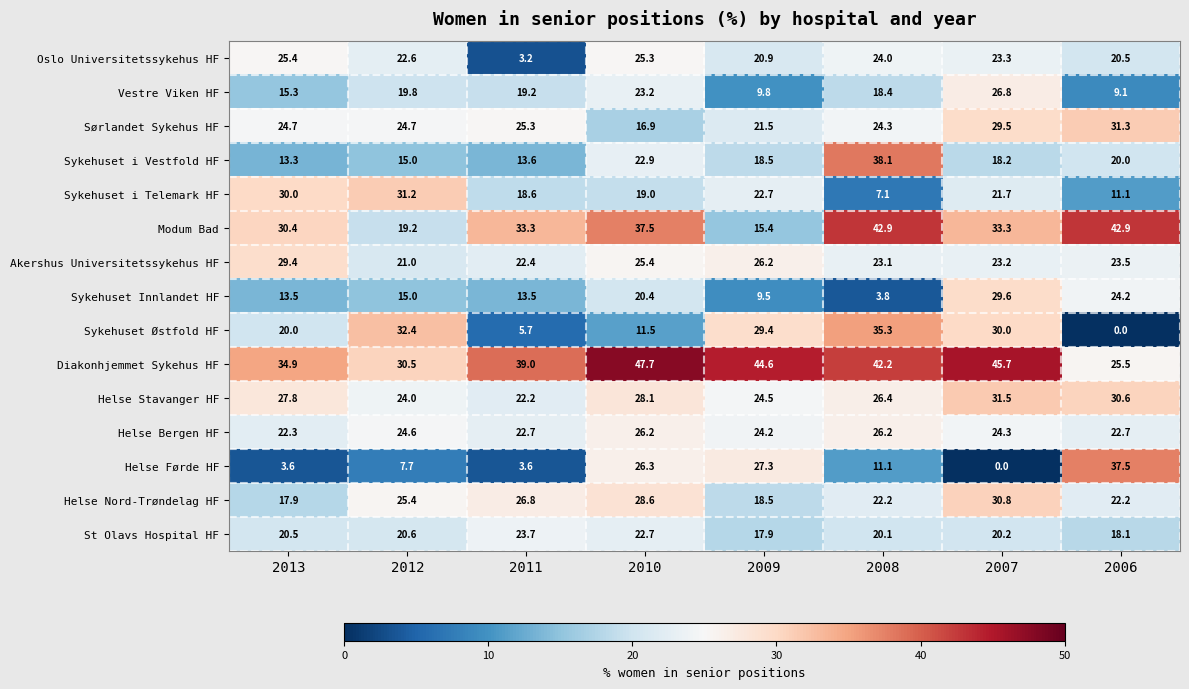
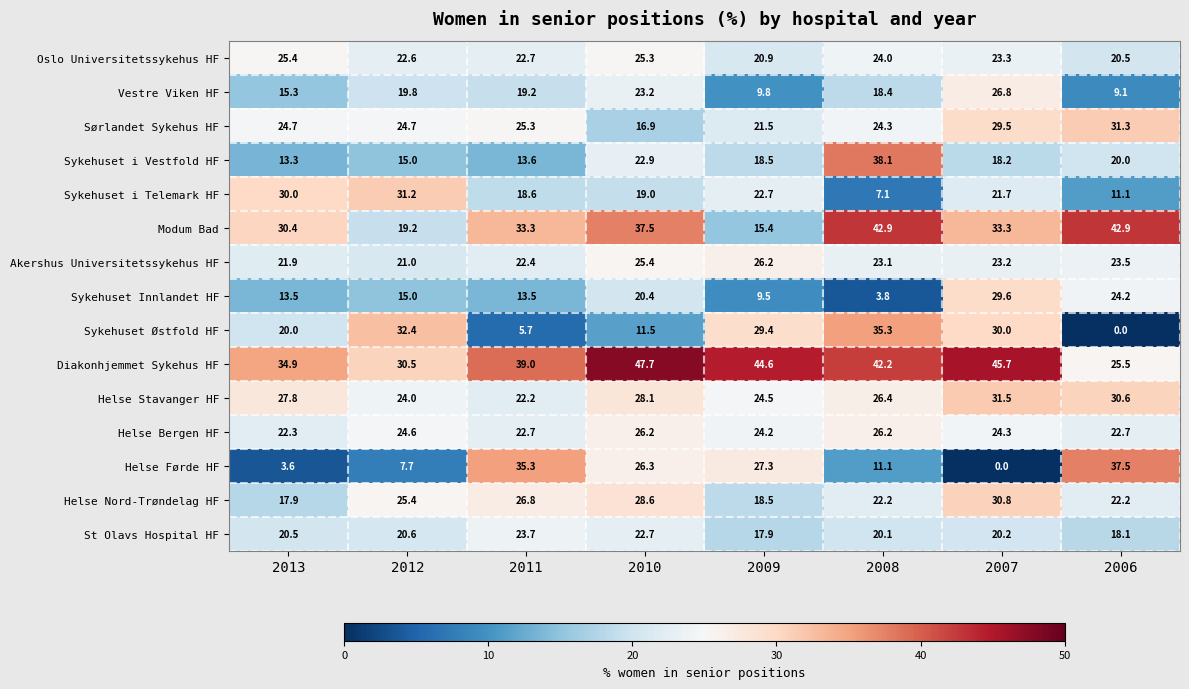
Oslo Universitetssykehus HF, 2011: 3.2 -> 22.7
Akershus Universitetssykehus HF, 2013: 29.4 -> 21.9
Helse Førde HF, 2011: 3.6 -> 35.3
